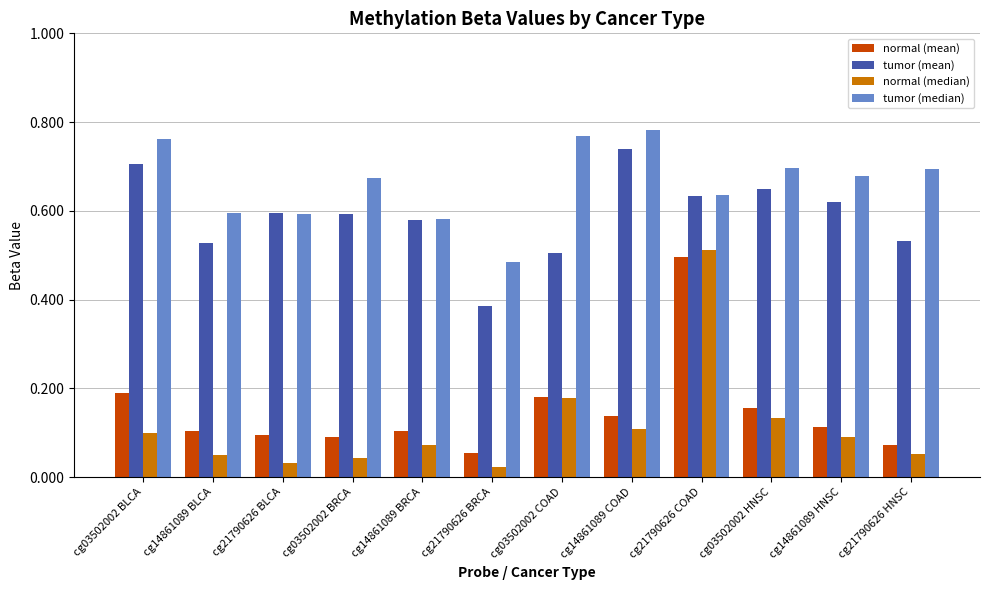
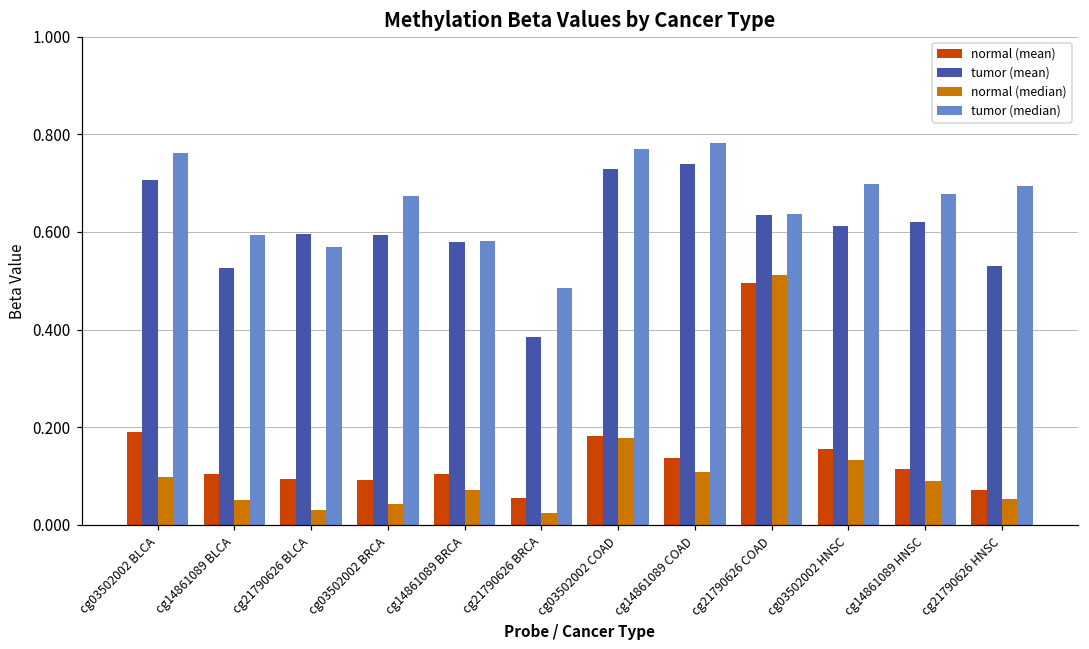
tumor (median), cg21790626 BLCA: 0.59 -> 0.57
tumor (mean), cg03502002 COAD: 0.50 -> 0.73
tumor (mean), cg03502002 HNSC: 0.65 -> 0.61
